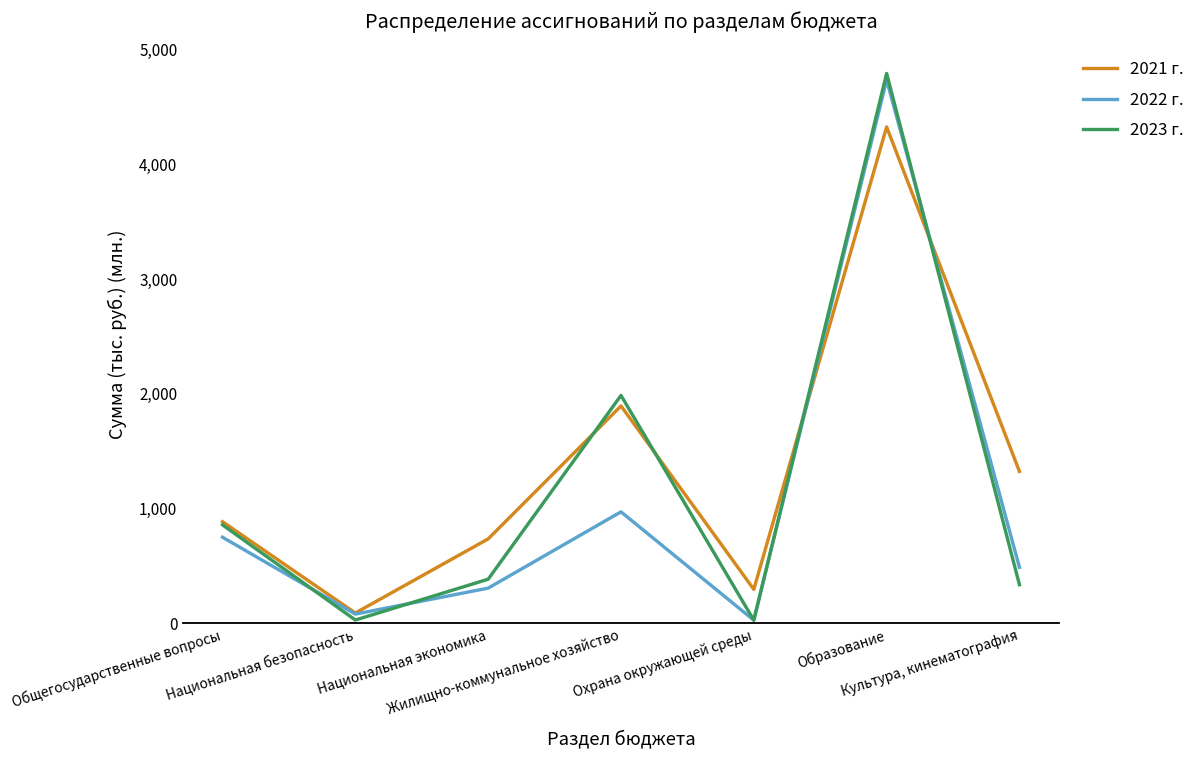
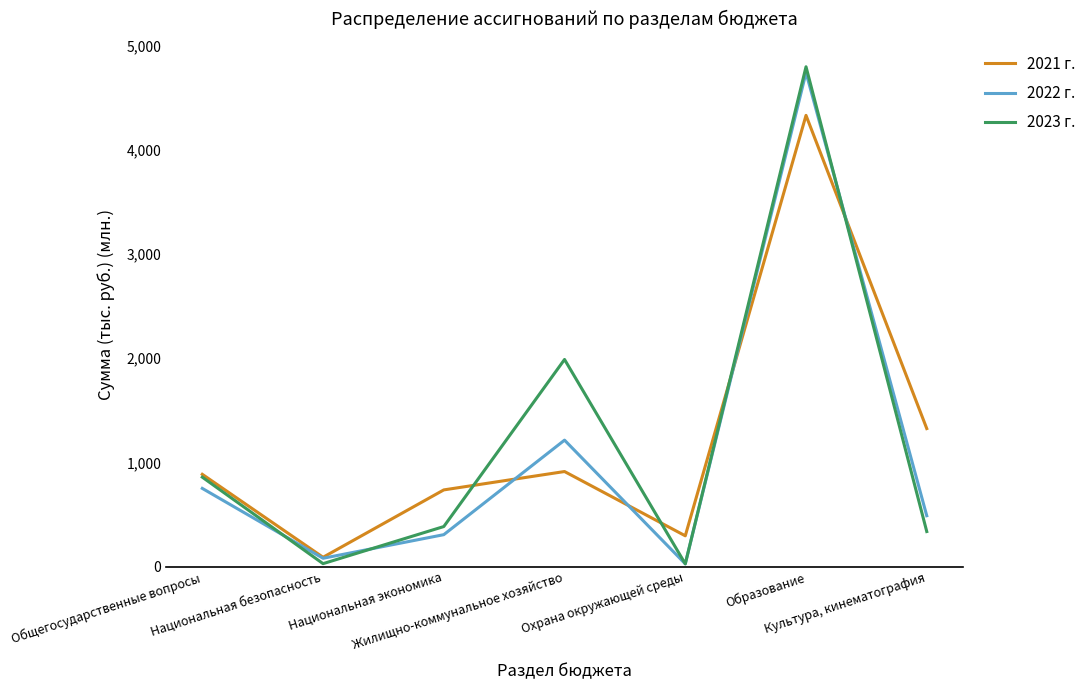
2021 г., Жилищно-коммунальное хозяйство: 1,900 -> 910
2022 г., Жилищно-коммунальное хозяйство: 970 -> 1,210
